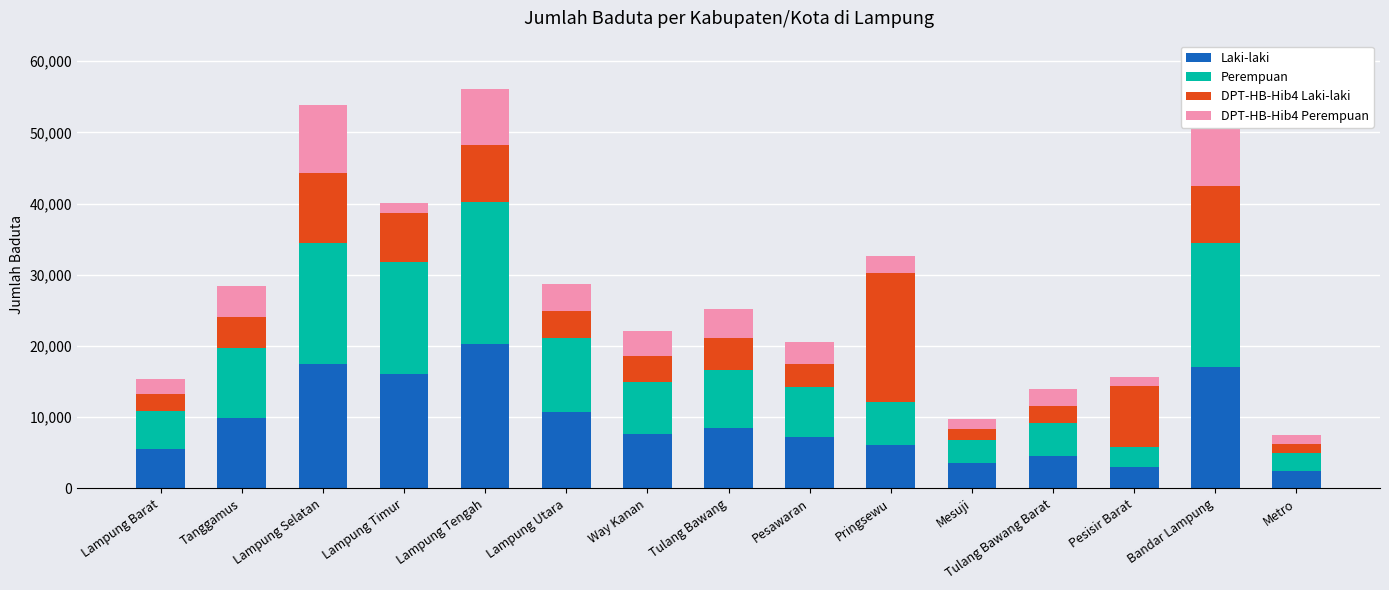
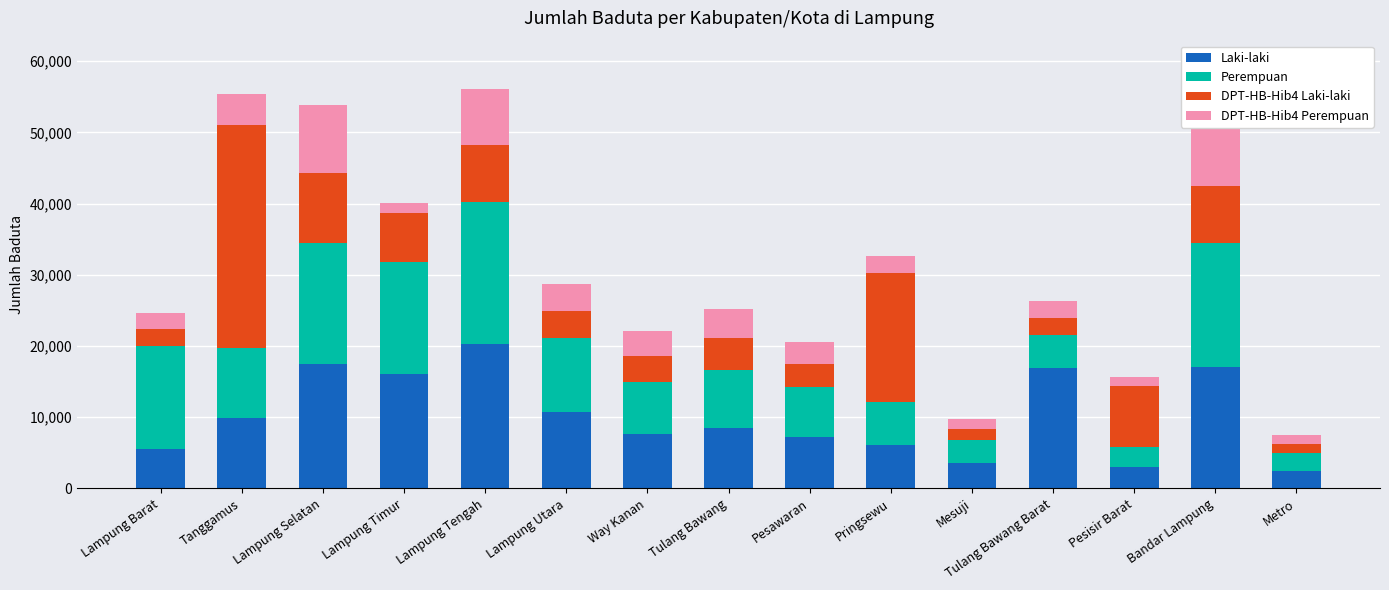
Perempuan, Lampung Barat: 5,000 -> 15,000
DPT-HB-Hib4 Laki-laki, Tanggamus: 4,000 -> 31,000
Laki-laki, Tulang Bawang Barat: 5,000 -> 17,000
